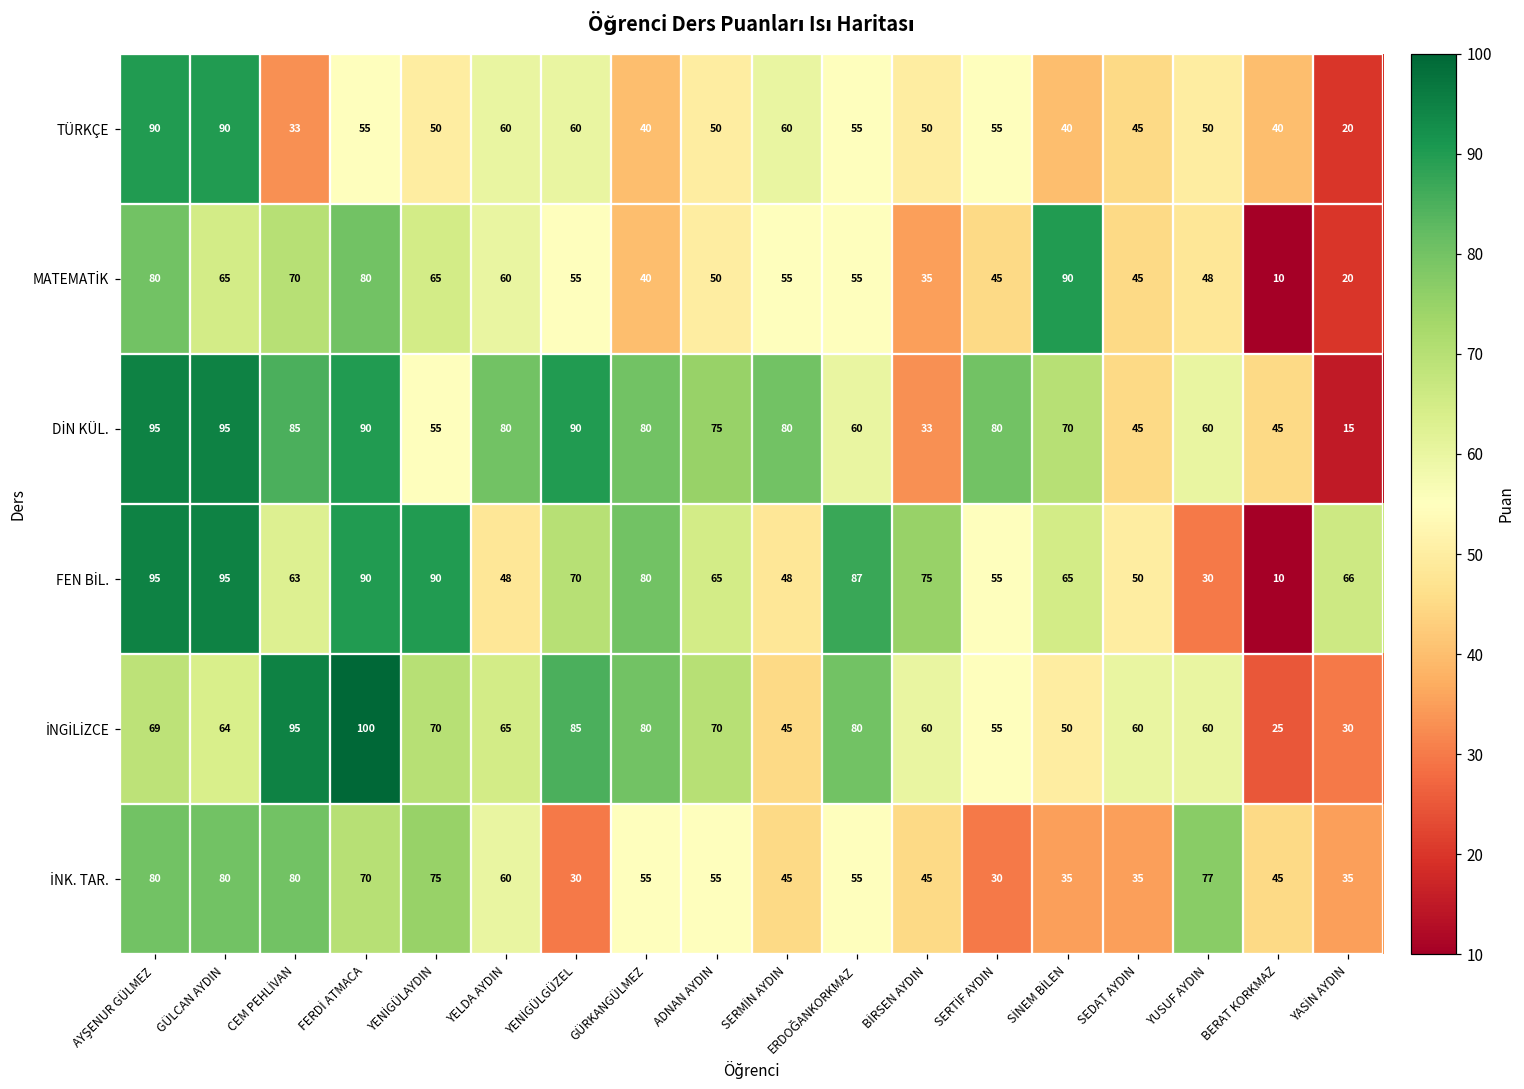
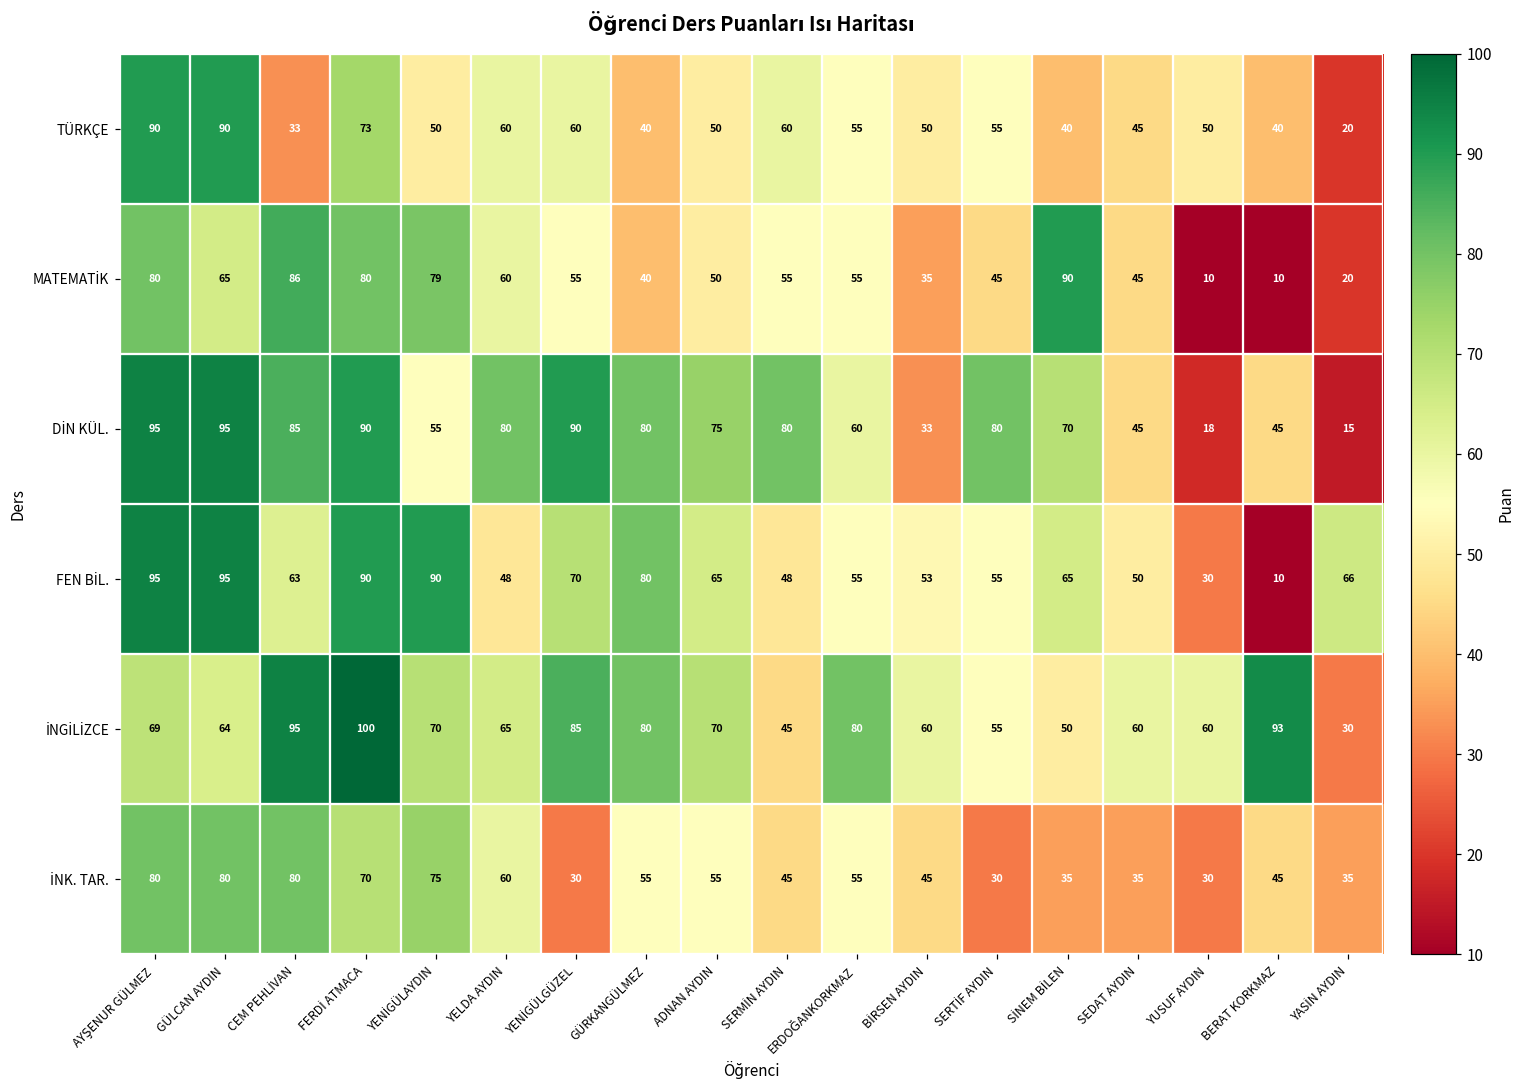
TÜRKÇE, FERDİ ATMACA: 55 -> 73
MATEMATİK, CEM PEHLİVAN: 70 -> 86
MATEMATİK, YENİGÜLAYDIN: 65 -> 79
MATEMATİK, YUSUF AYDIN: 48 -> 10
DİN KÜL., YUSUF AYDIN: 60 -> 18
FEN BİL., ERDOĞANKORKMAZ: 87 -> 55
FEN BİL., BİRSEN AYDIN: 75 -> 53
İNGİLİZCE, BERAT KORKMAZ: 25 -> 93
İNK. TAR., YUSUF AYDIN: 77 -> 30
